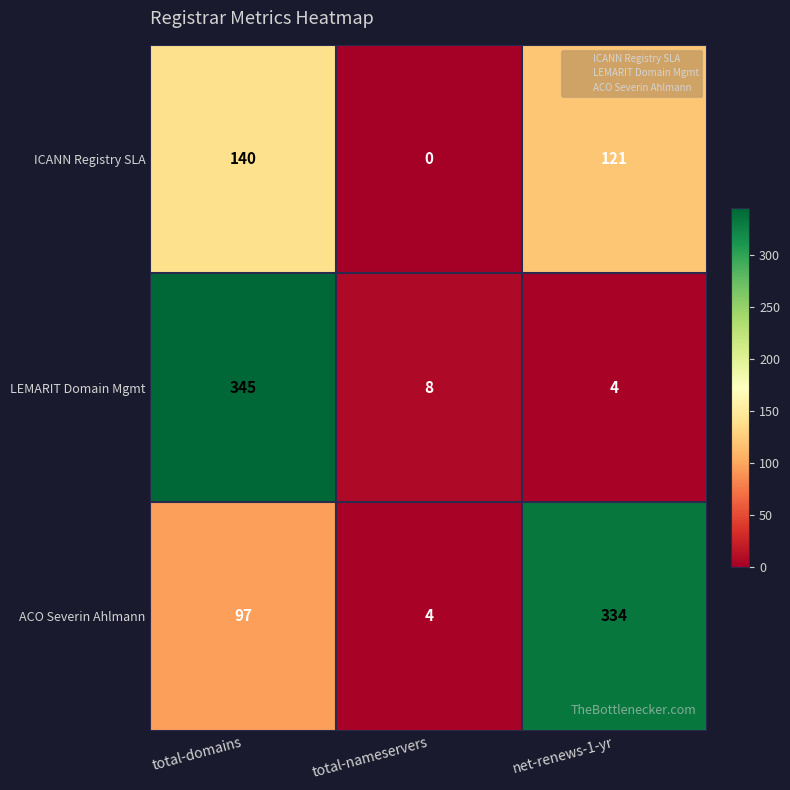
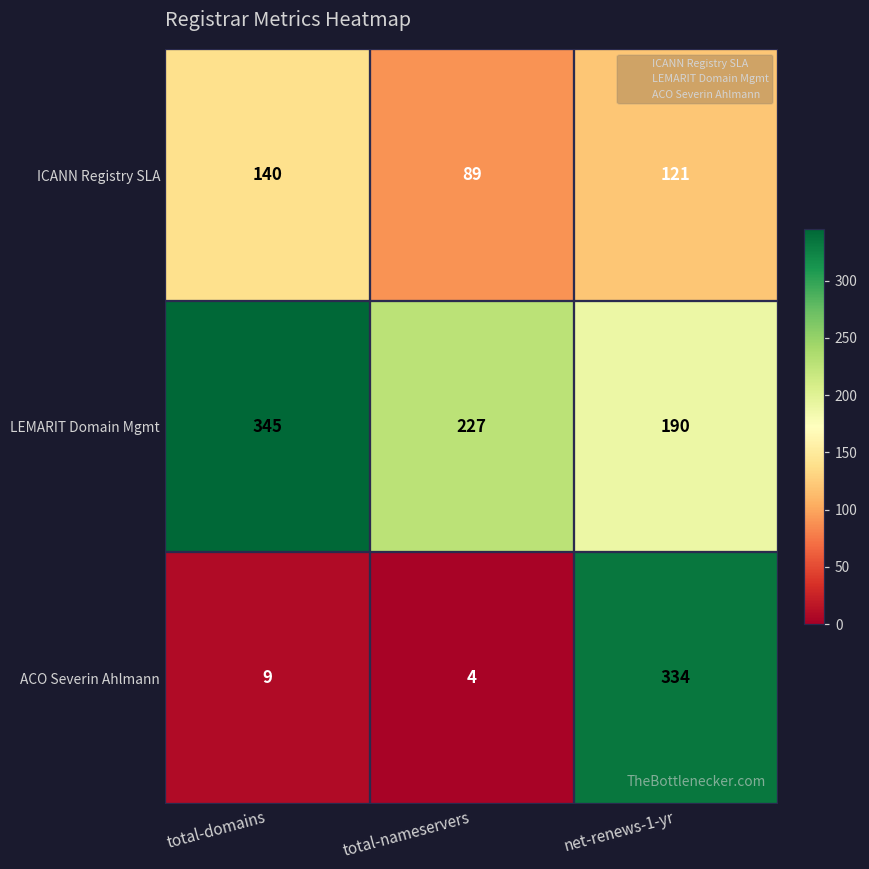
ICANN Registry SLA, total-nameservers: 0 -> 89
LEMARIT Domain Mgmt, total-nameservers: 8 -> 227
LEMARIT Domain Mgmt, net-renews-1-yr: 4 -> 190
ACO Severin Ahlmann, total-domains: 97 -> 9
